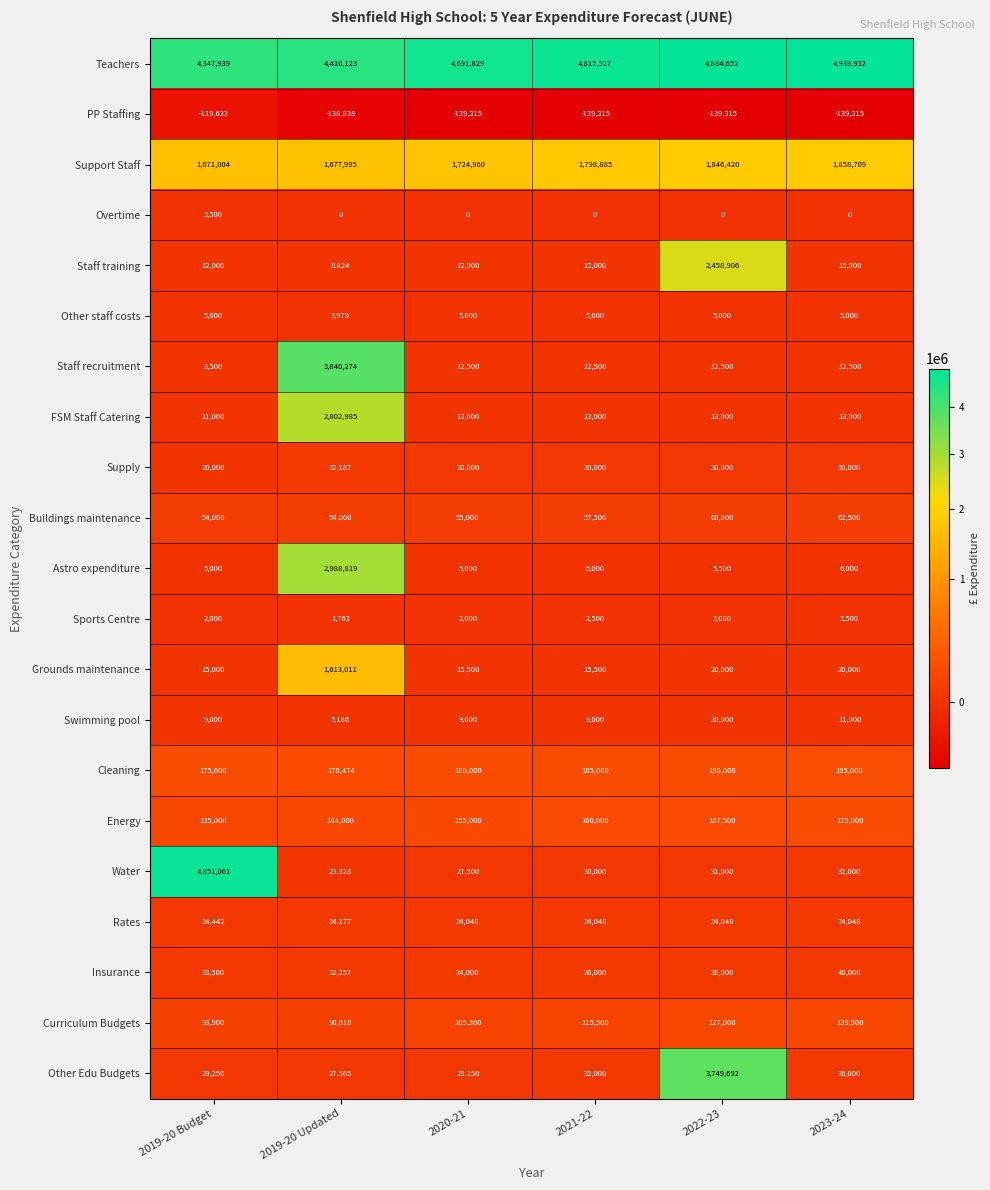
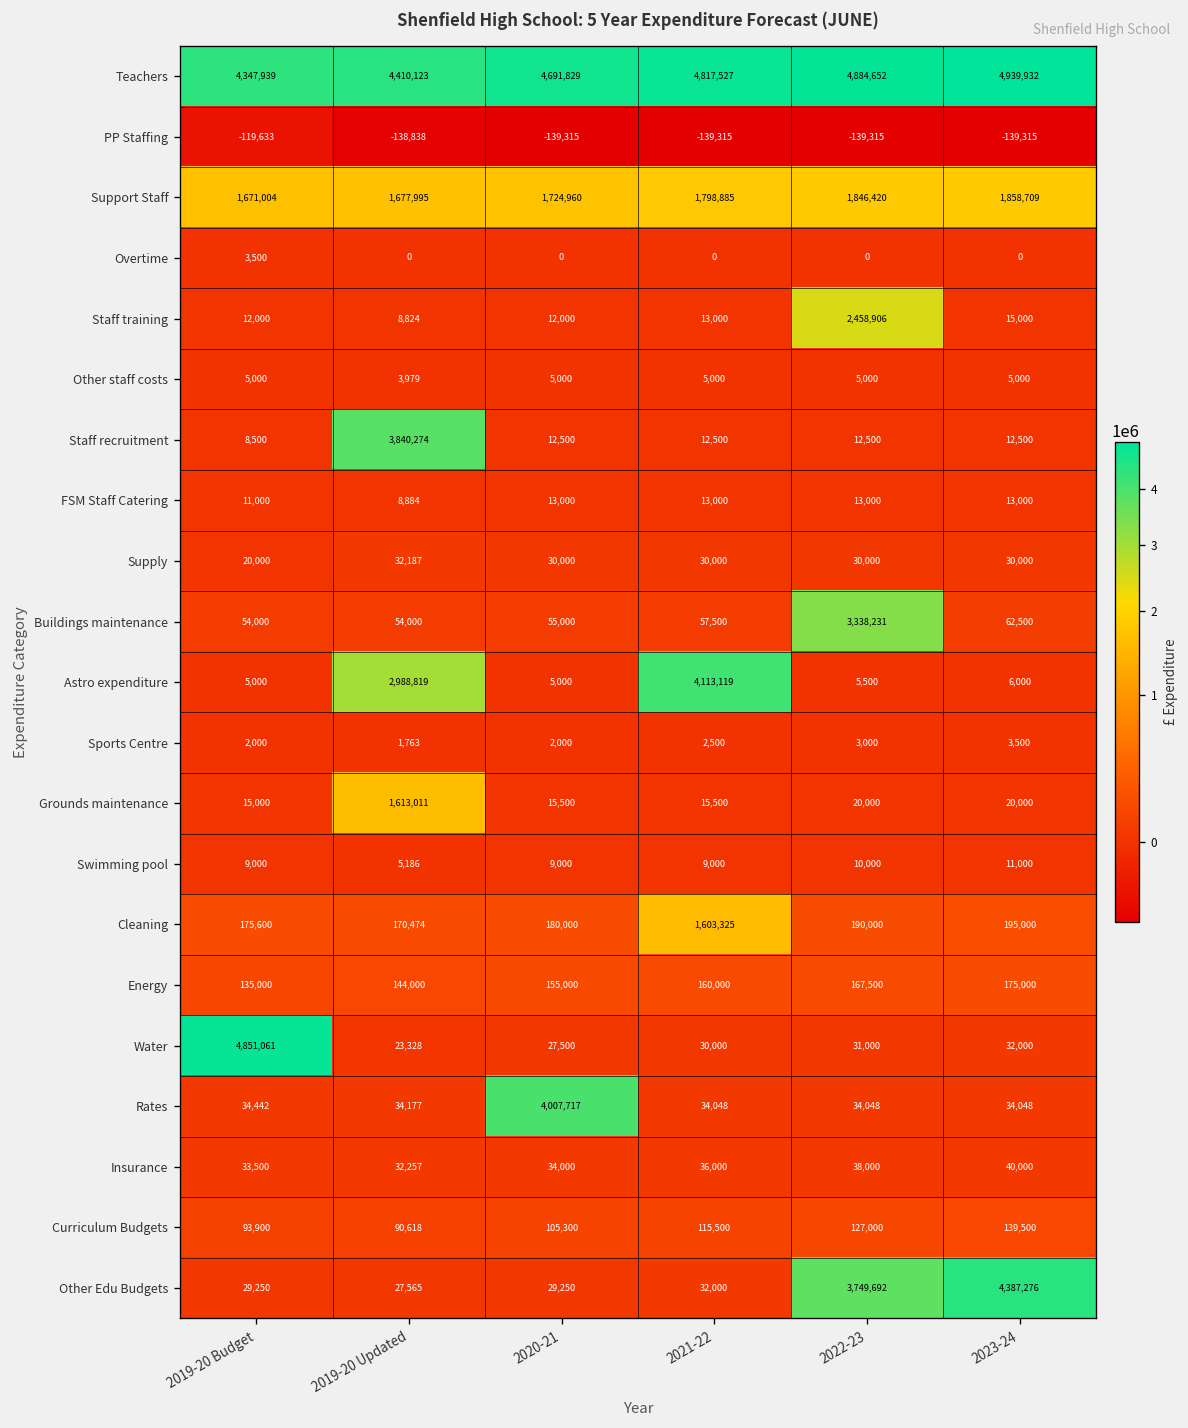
FSM Staff Catering, 2019-20 Updated: 2,802,985 -> 8,884
Buildings maintenance, 2022-23: 60,000 -> 3,338,231
Astro expenditure, 2021-22: 5,000 -> 4,113,119
Cleaning, 2021-22: 185,000 -> 1,603,325
Rates, 2020-21: 34,048 -> 4,007,717
Other Edu Budgets, 2023-24: 36,000 -> 4,387,276
